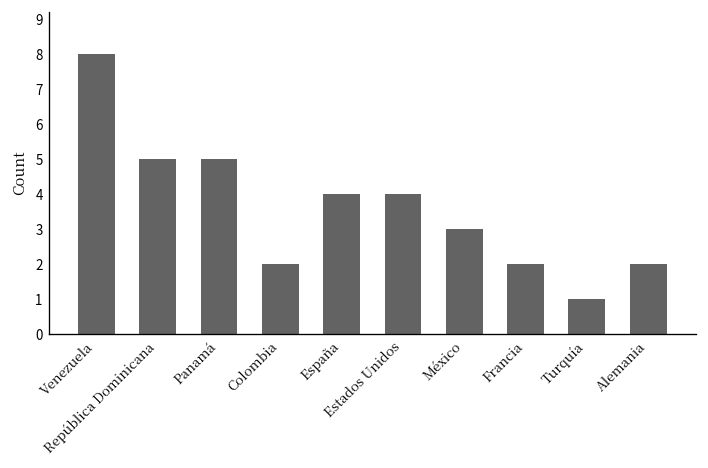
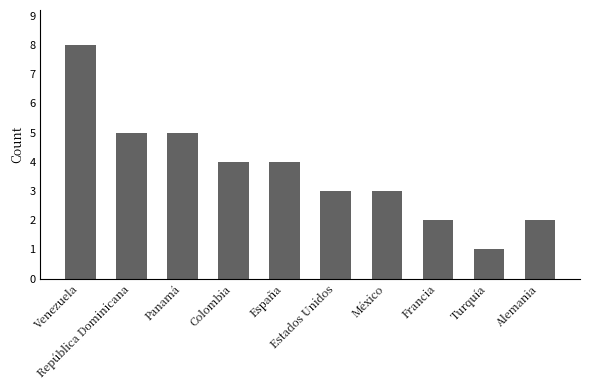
Colombia: 2 -> 4
Estados Unidos: 4 -> 3
